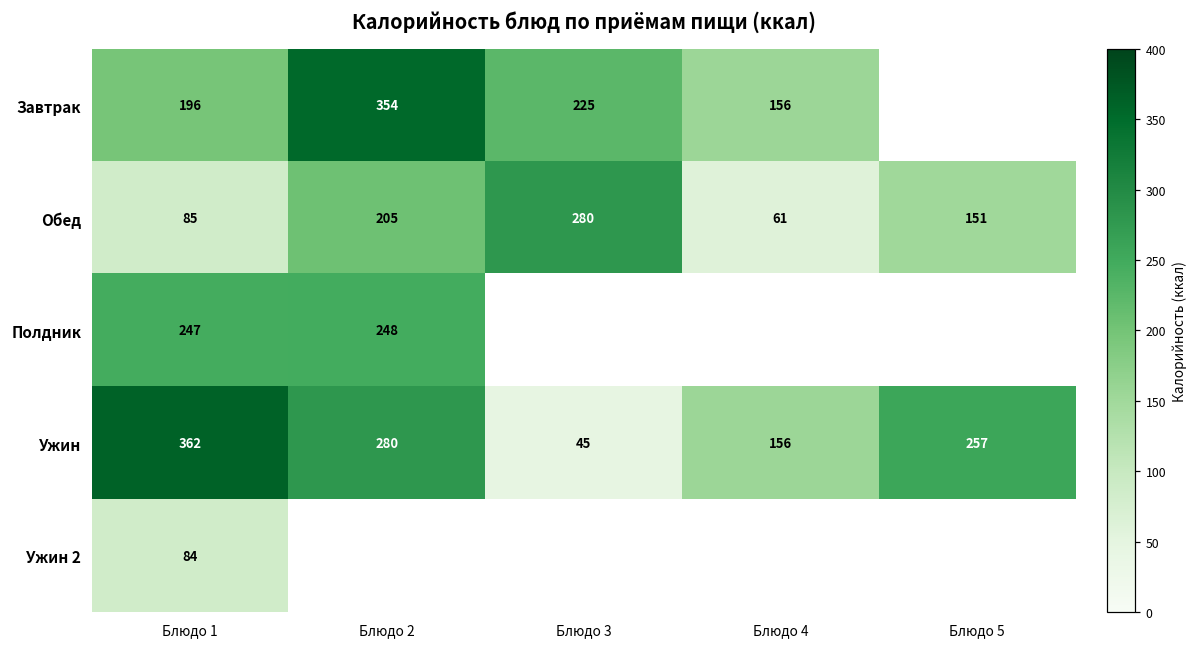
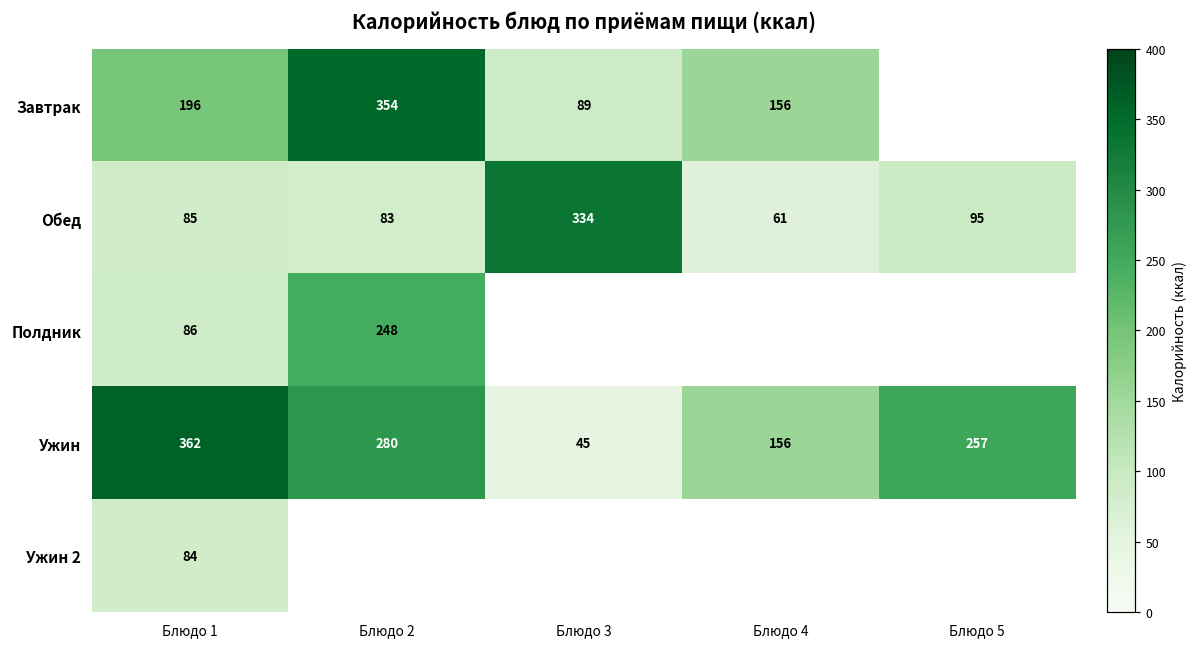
Завтрак, Блюдо 3: 225 -> 89
Обед, Блюдо 2: 205 -> 83
Обед, Блюдо 3: 280 -> 334
Обед, Блюдо 5: 151 -> 95
Полдник, Блюдо 1: 247 -> 86
